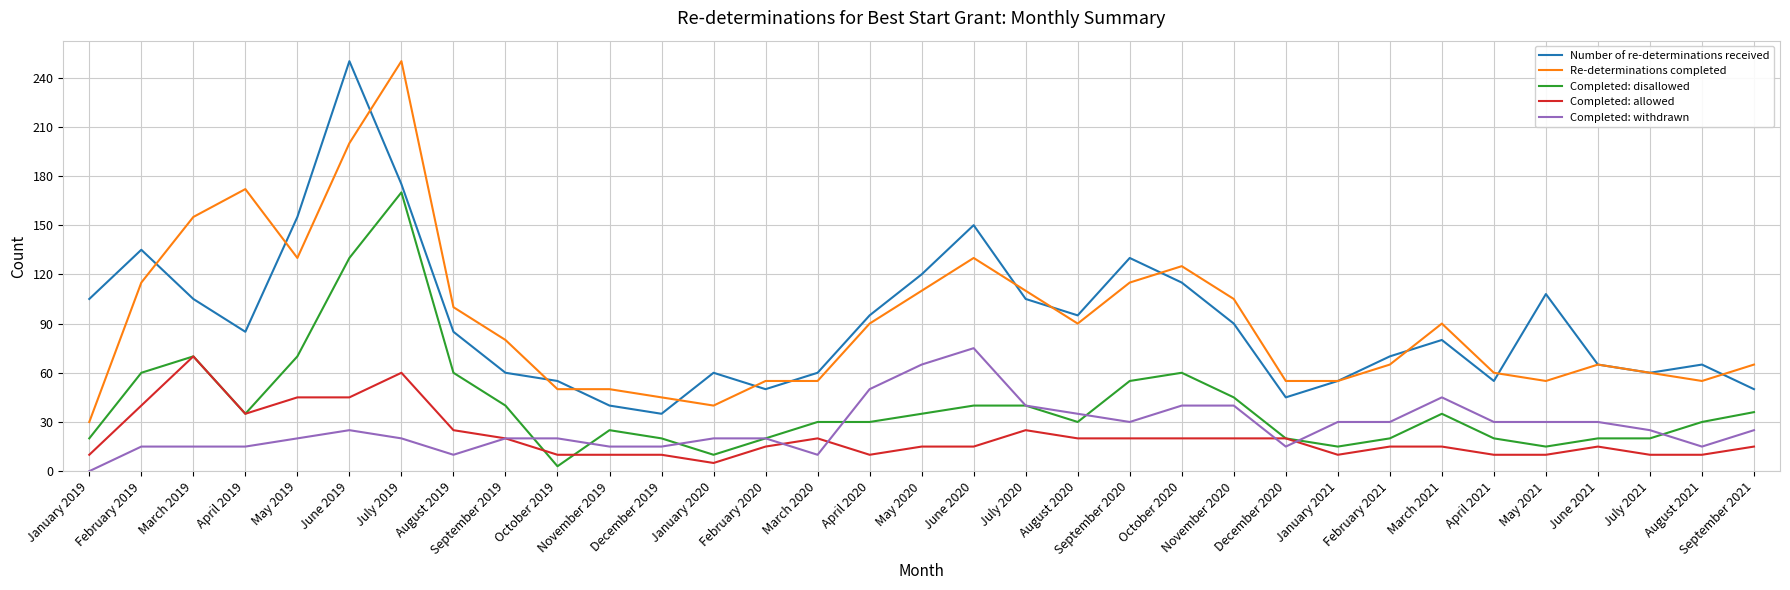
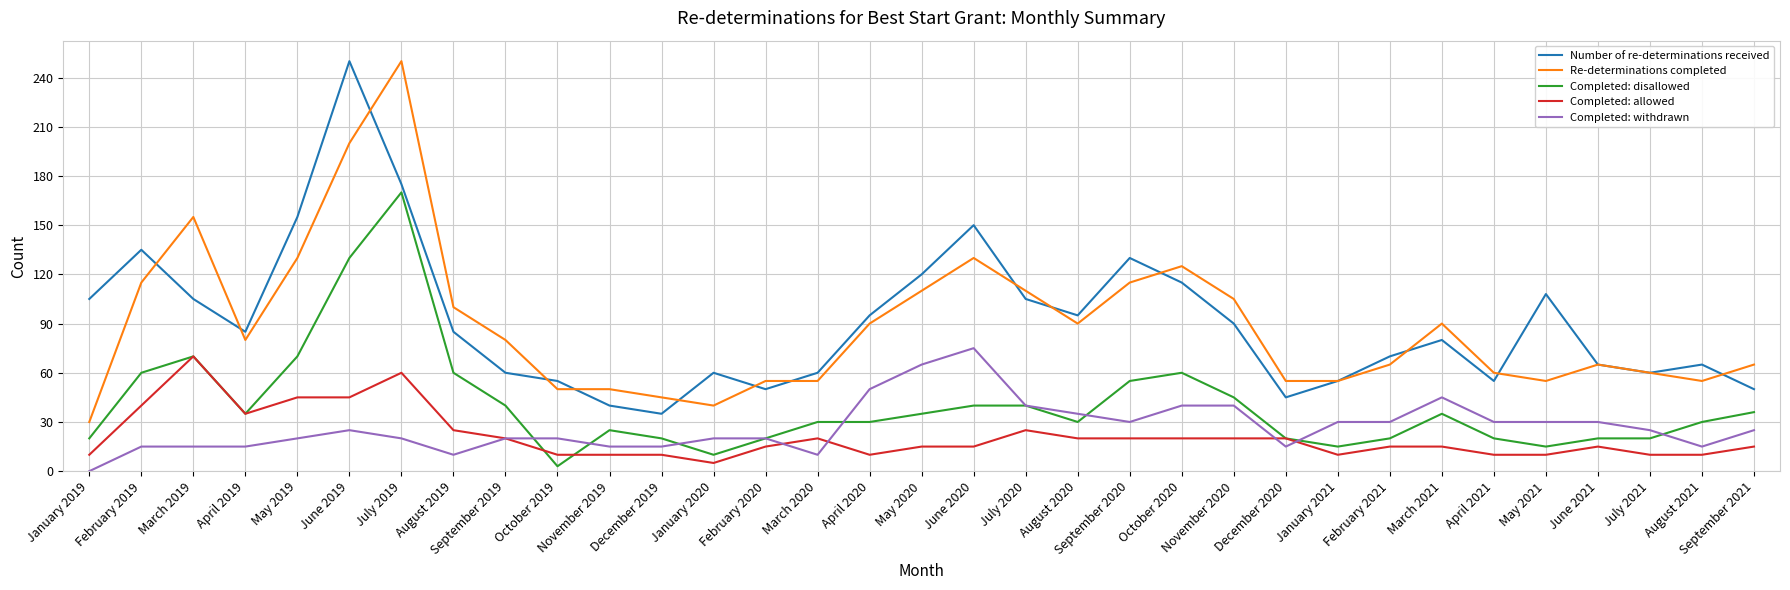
Re-determinations completed, April 2019: 172 -> 80
